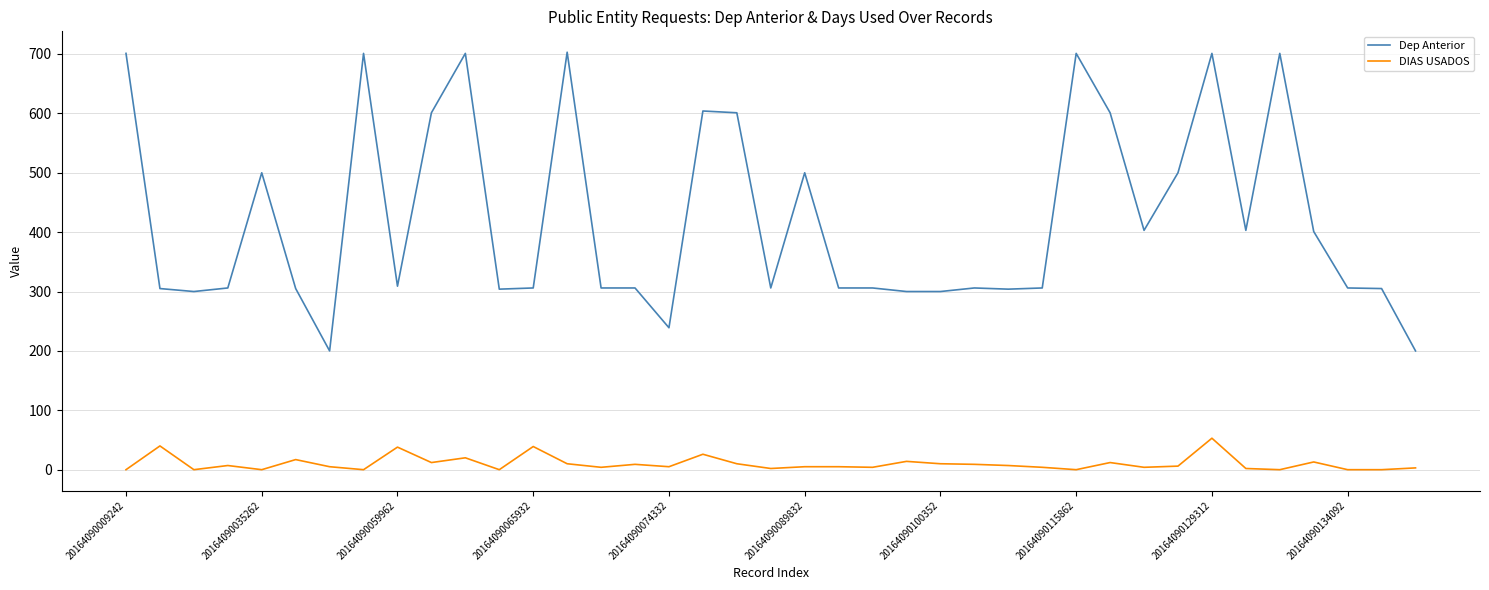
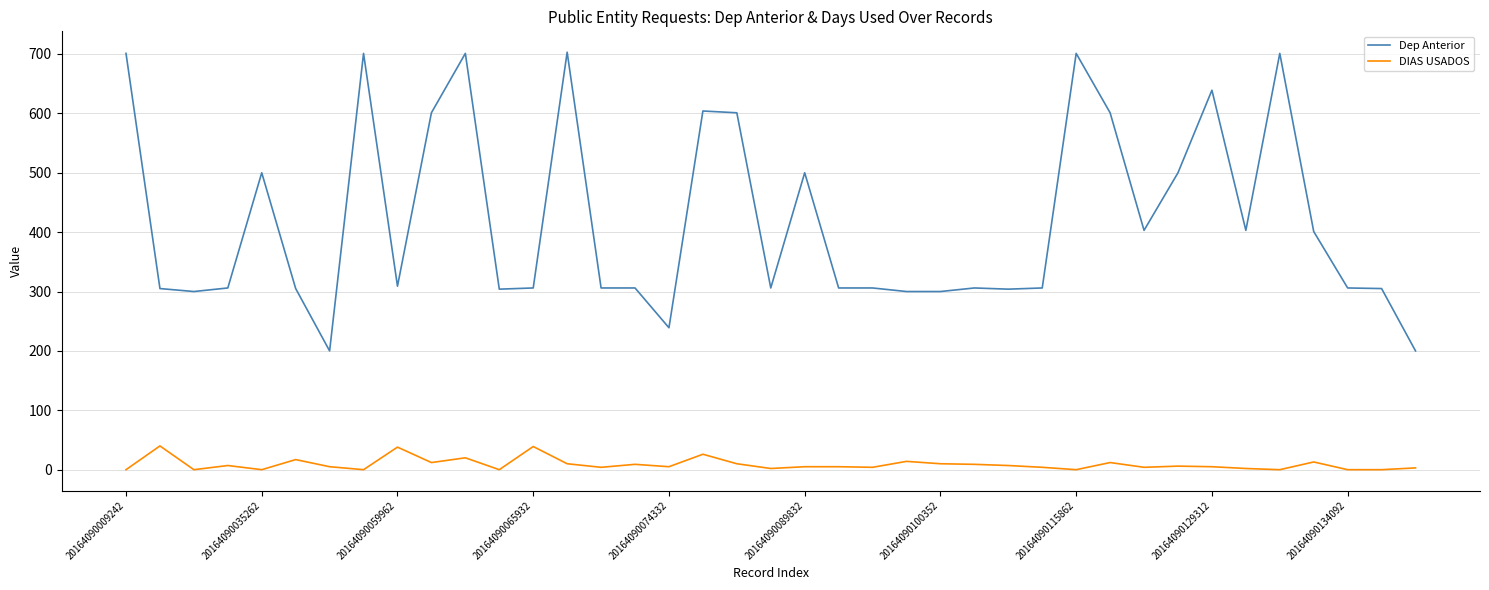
Dep Anterior, 20164090129312: 700 -> 640
DIAS USADOS, 20164090129312: 50 -> 10
